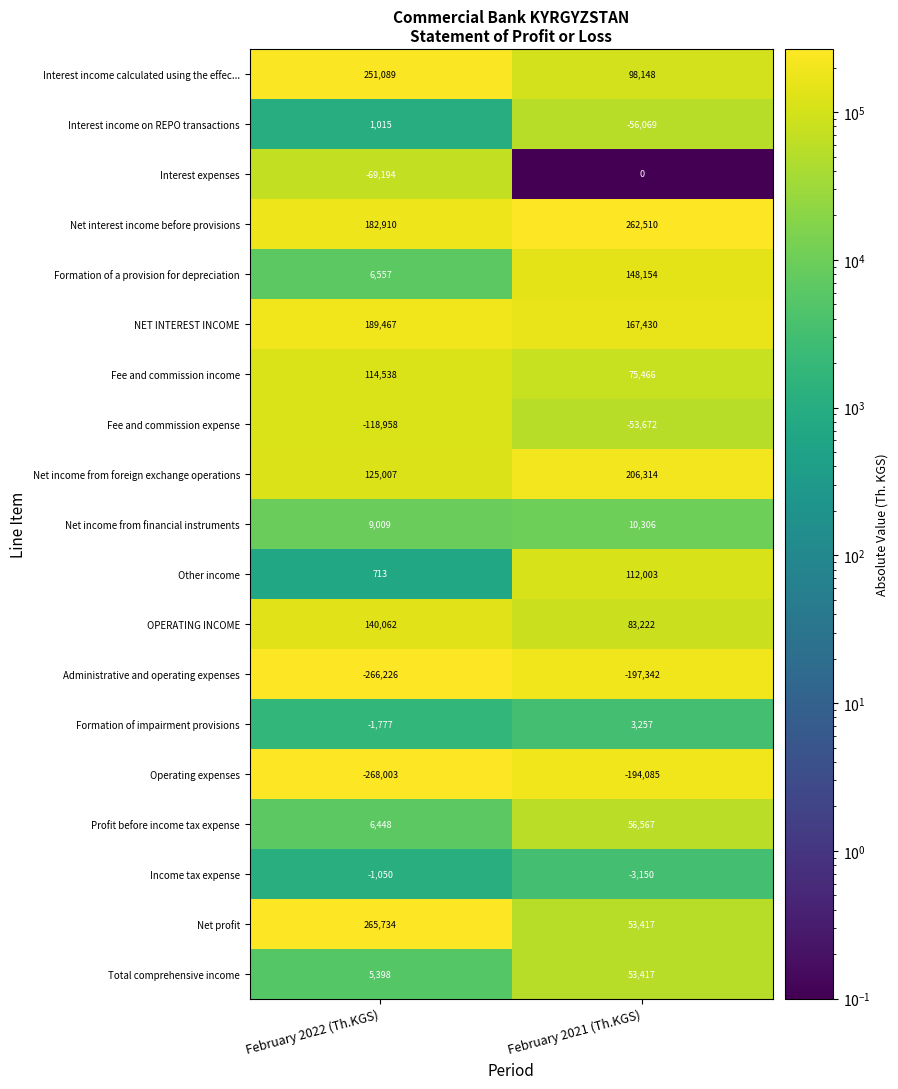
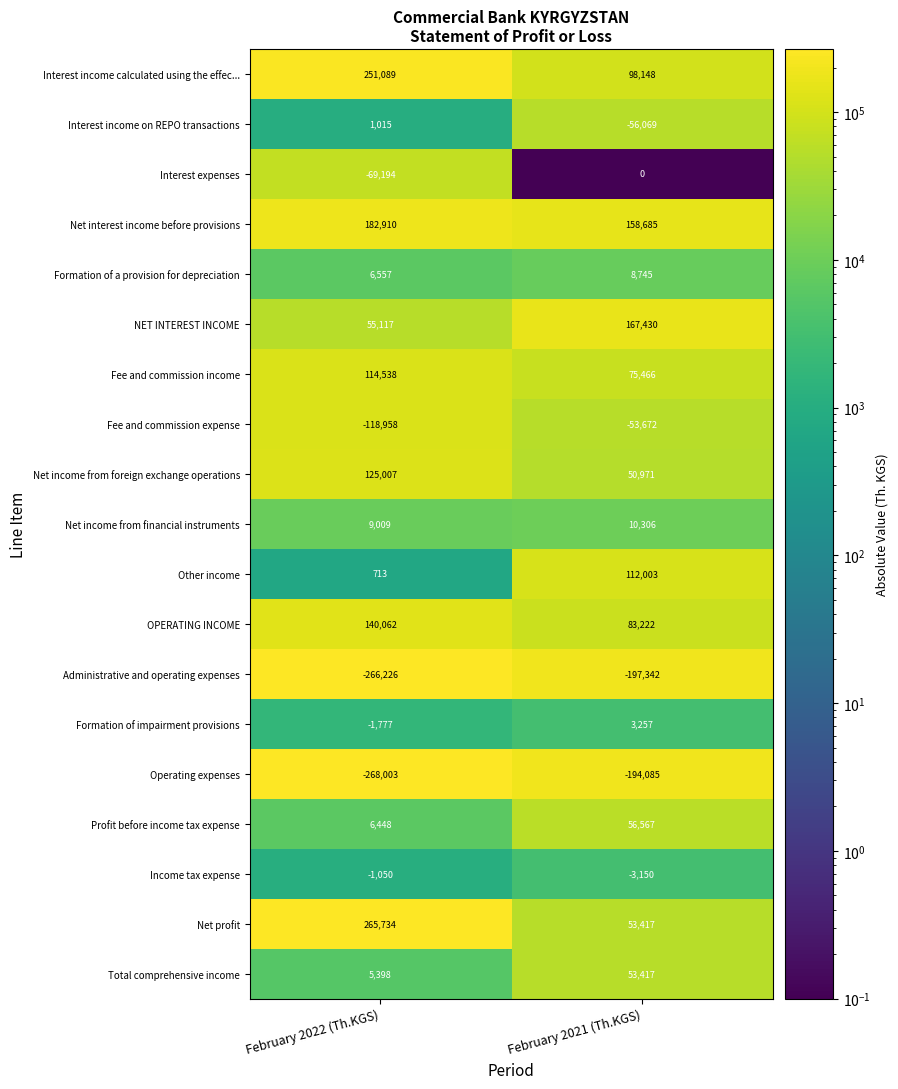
Net interest income before provisions, February 2021 (Th.KGS): 262,510 -> 158,685
Formation of a provision for depreciation, February 2021 (Th.KGS): 148,154 -> 8,745
NET INTEREST INCOME, February 2022 (Th.KGS): 189,467 -> 55,117
Net income from foreign exchange operations, February 2021 (Th.KGS): 206,314 -> 50,971
